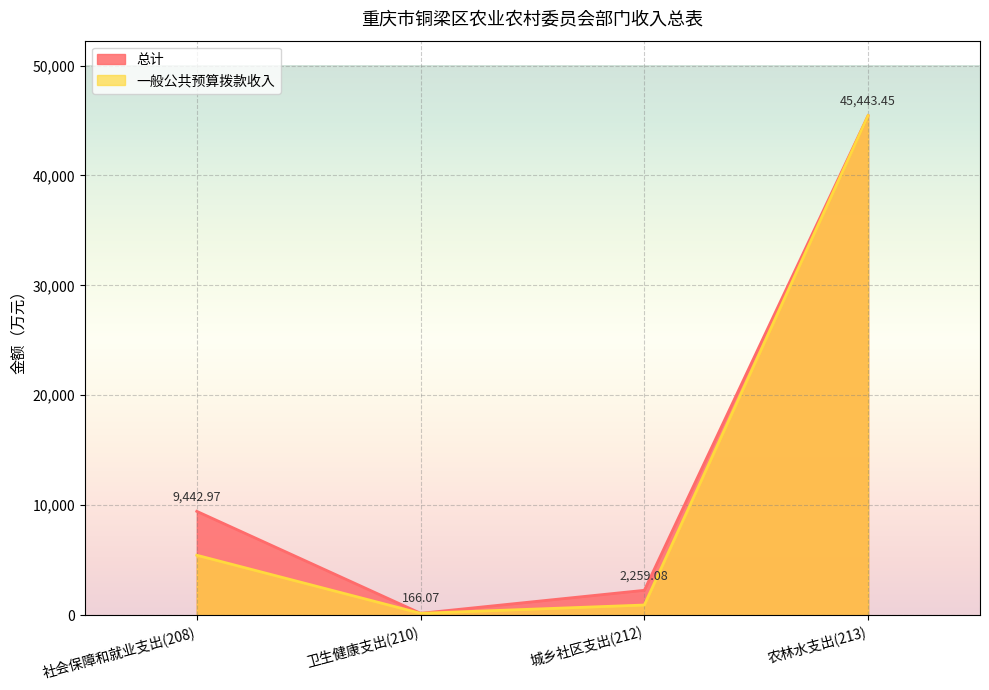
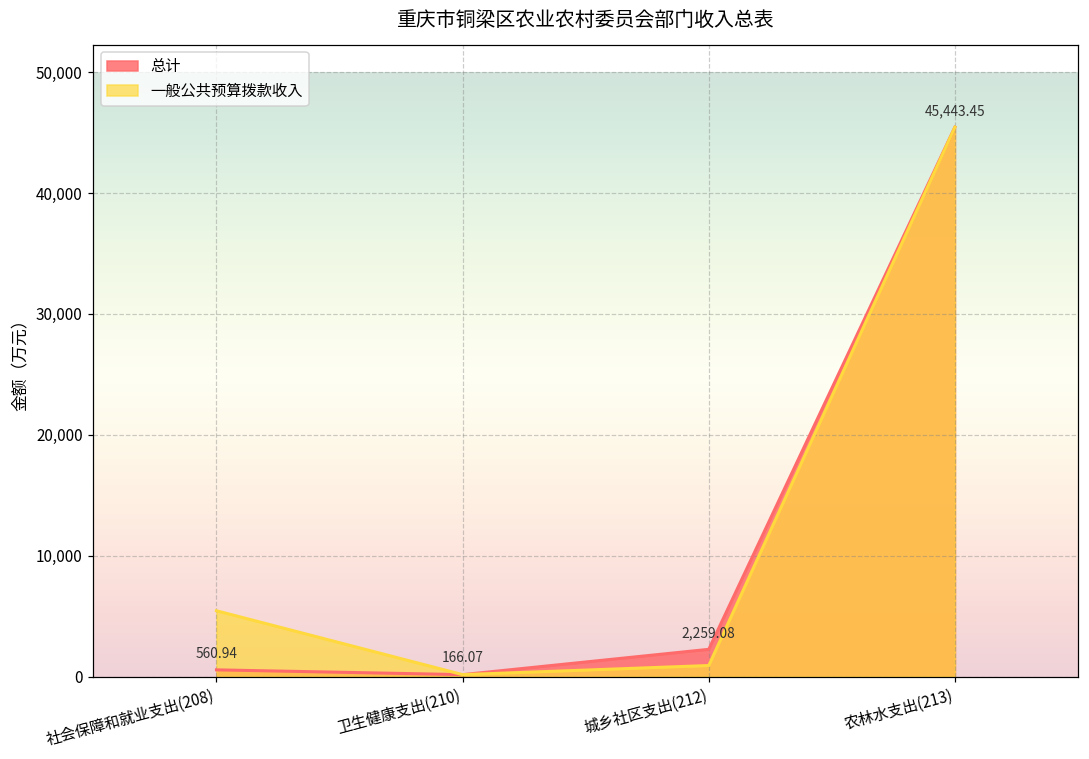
总计, 社会保障和就业支出(208): 9,442.97 -> 560.94
